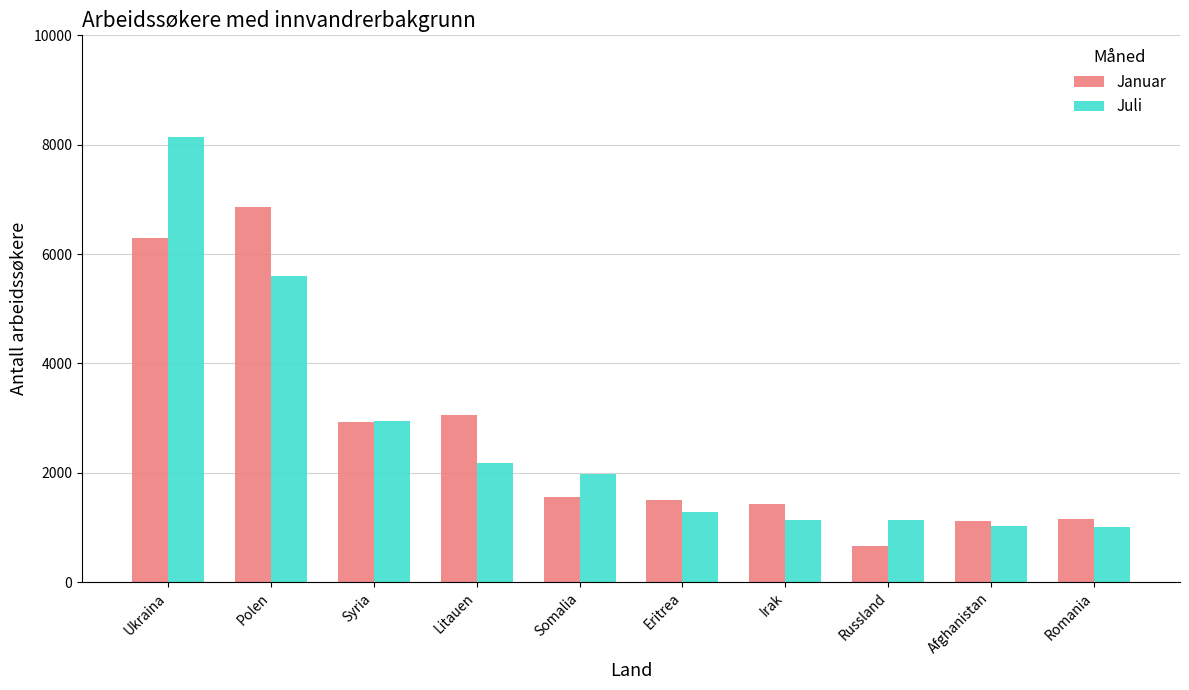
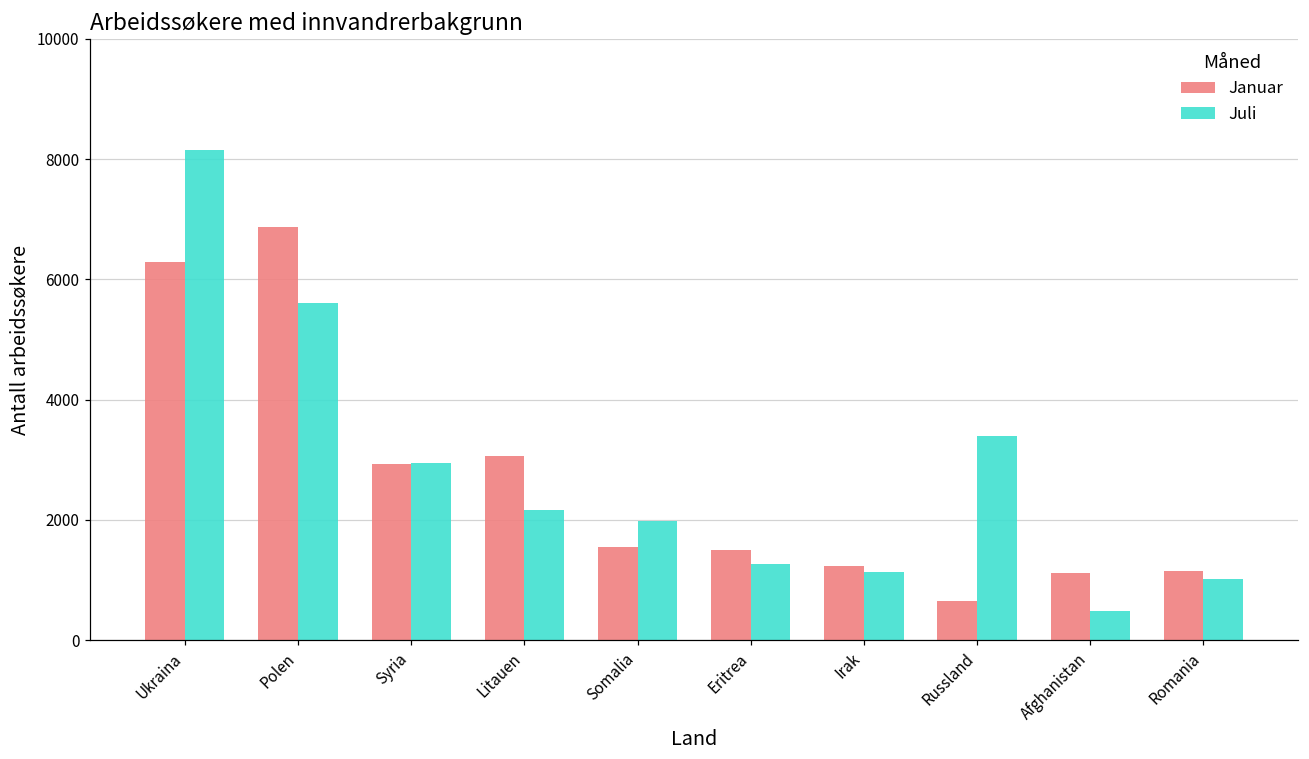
Januar, Irak: 1400 -> 1200
Juli, Russland: 1100 -> 3400
Juli, Afghanistan: 1000 -> 500
